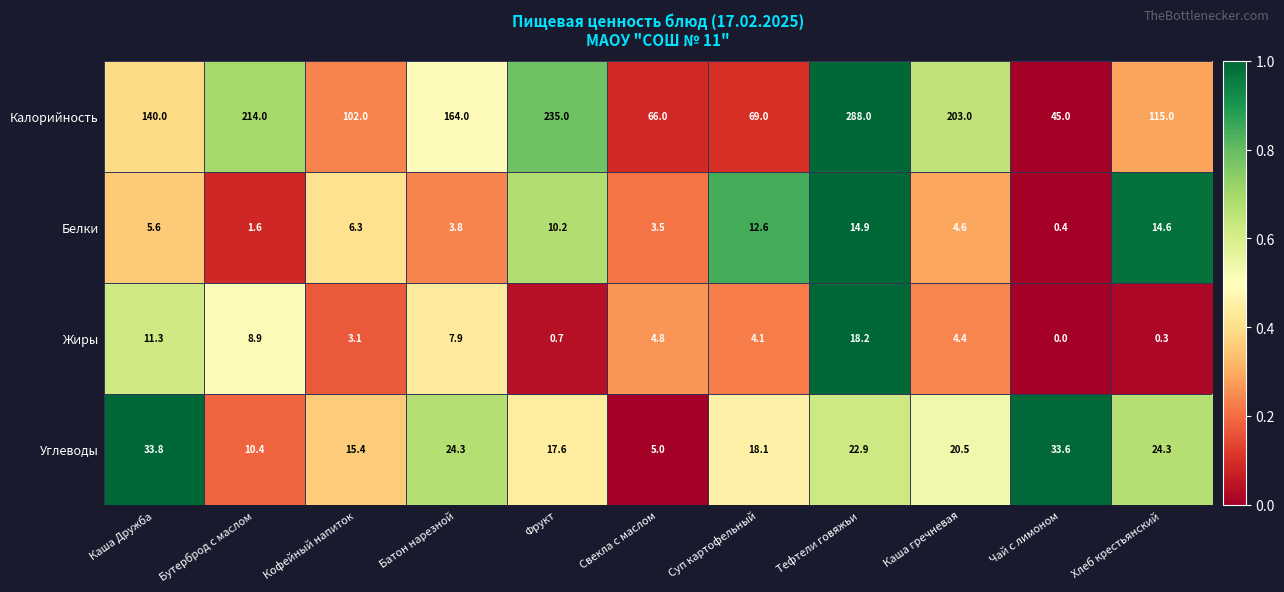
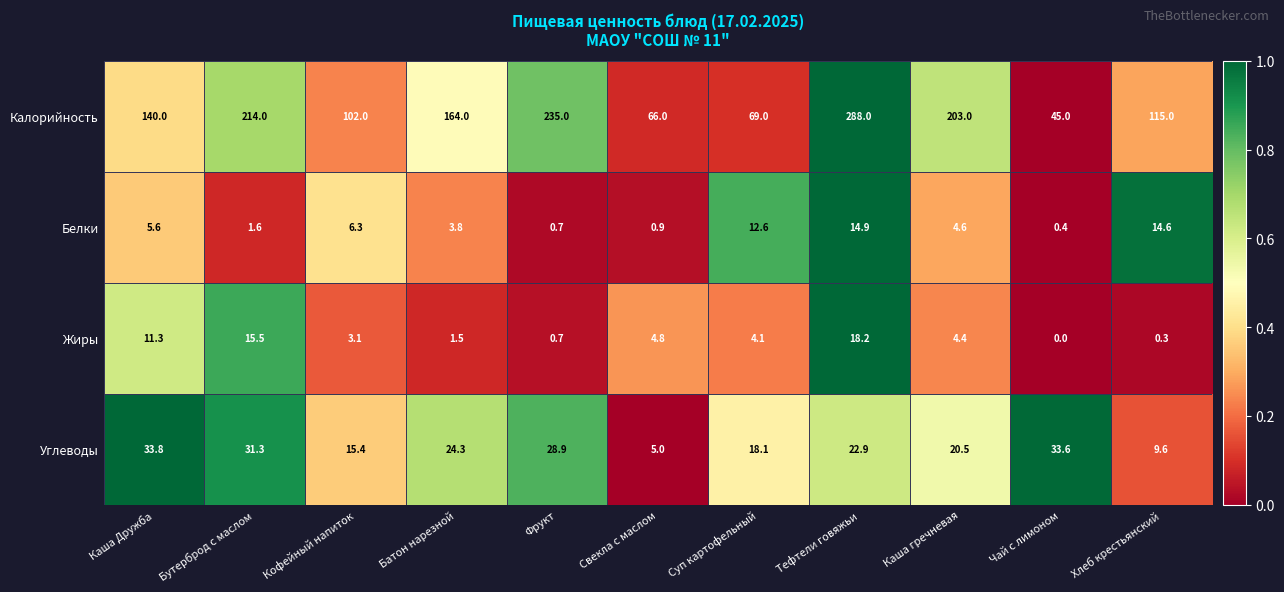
Белки, Фрукт: 10.2 -> 0.7
Белки, Свекла с маслом: 3.5 -> 0.9
Жиры, Бутерброд с маслом: 8.9 -> 15.5
Жиры, Батон нарезной: 7.9 -> 1.5
Углеводы, Бутерброд с маслом: 10.4 -> 31.3
Углеводы, Фрукт: 17.6 -> 28.9
Углеводы, Хлеб крестьянский: 24.3 -> 9.6
